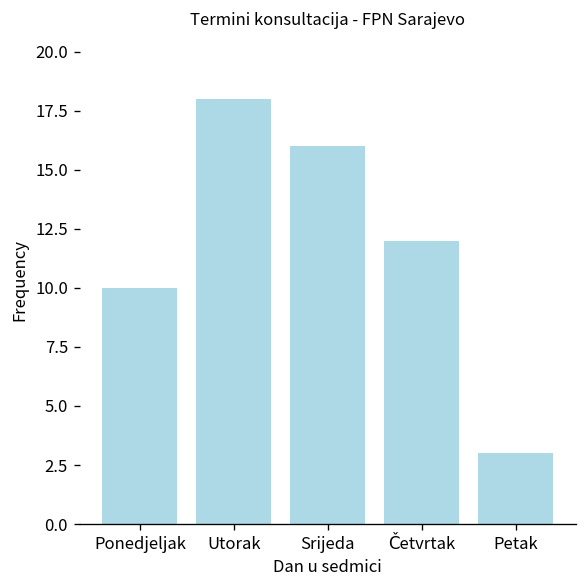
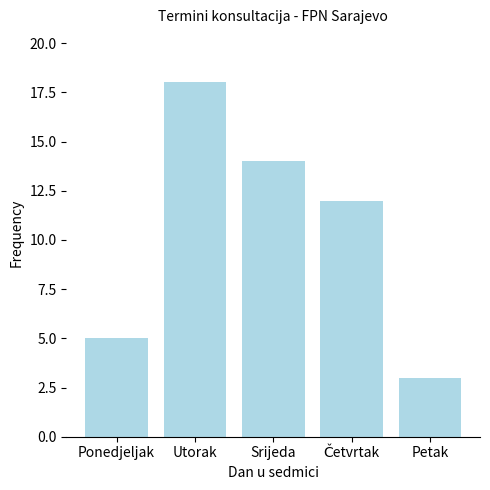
Ponedjeljak: 10 -> 5
Srijeda: 16 -> 14
